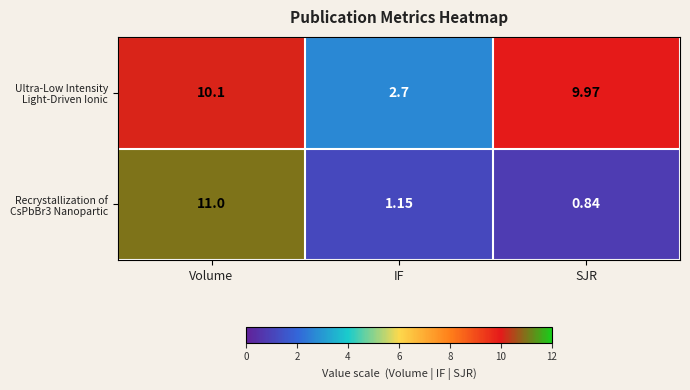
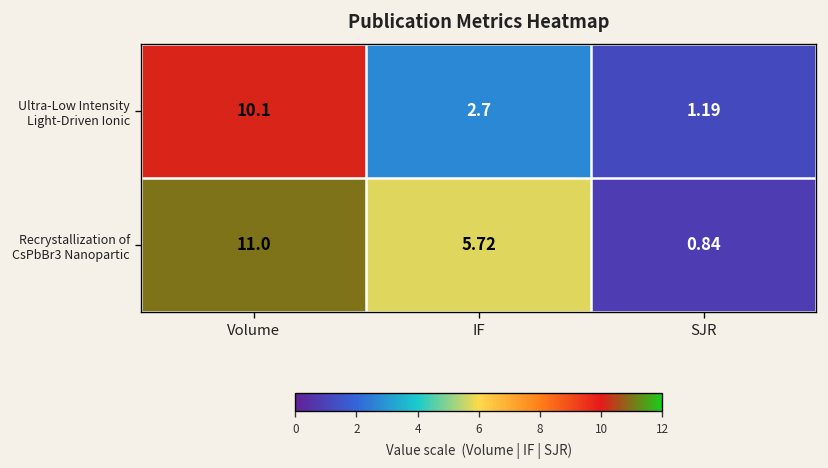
Ultra-Low Intensity Light-Driven Ionic, SJR: 9.97 -> 1.19
Recrystallization of CsPbBr3 Nanopartic, IF: 1.15 -> 5.72
